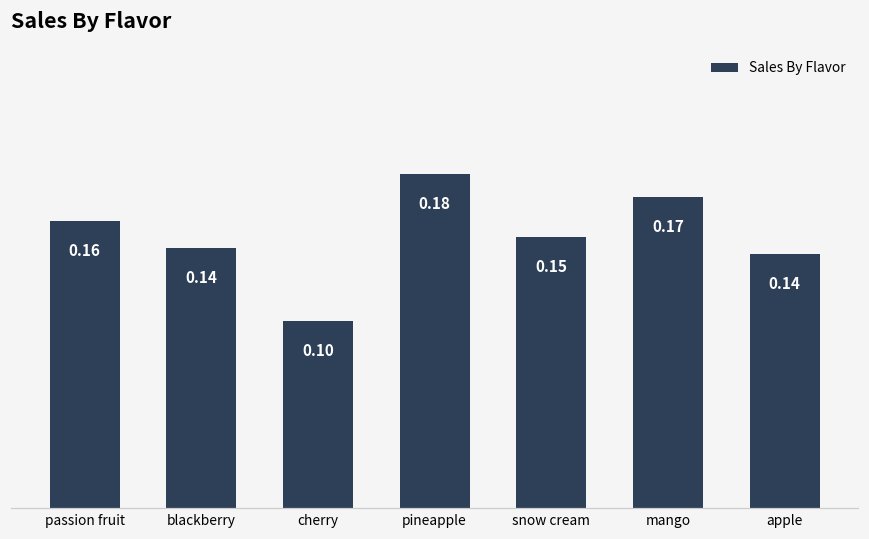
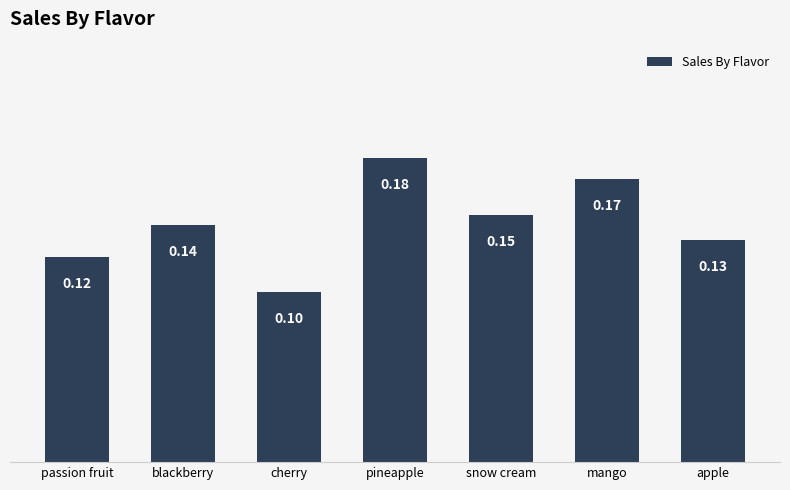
passion fruit: 0.16 -> 0.12
apple: 0.14 -> 0.13
